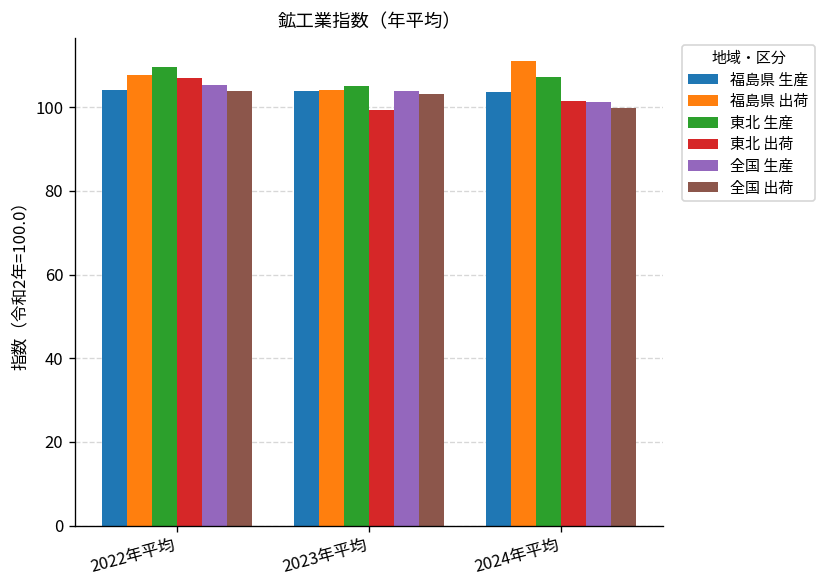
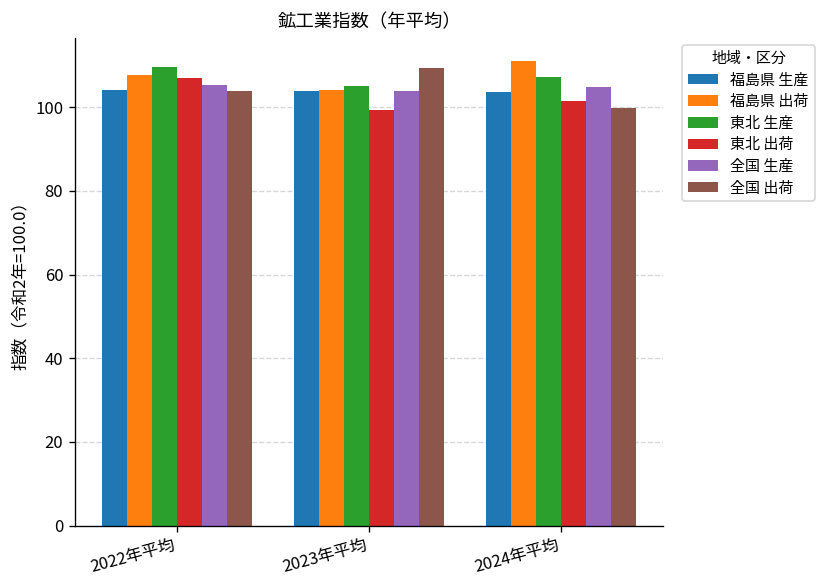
全国 出荷, 2023年平均: 103 -> 109
全国 生産, 2024年平均: 101 -> 105
